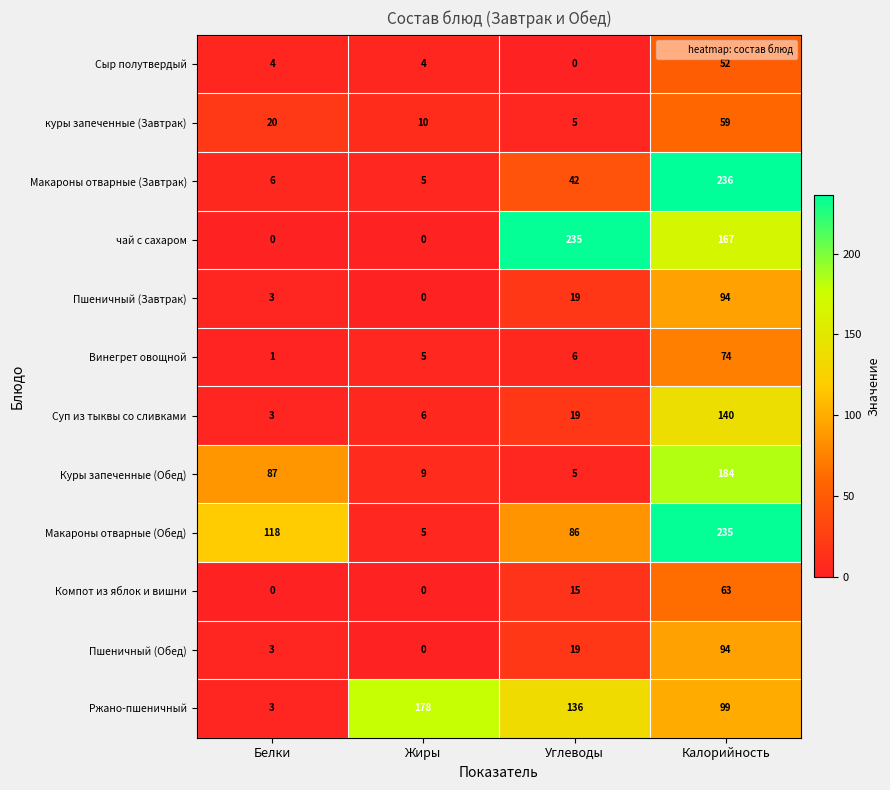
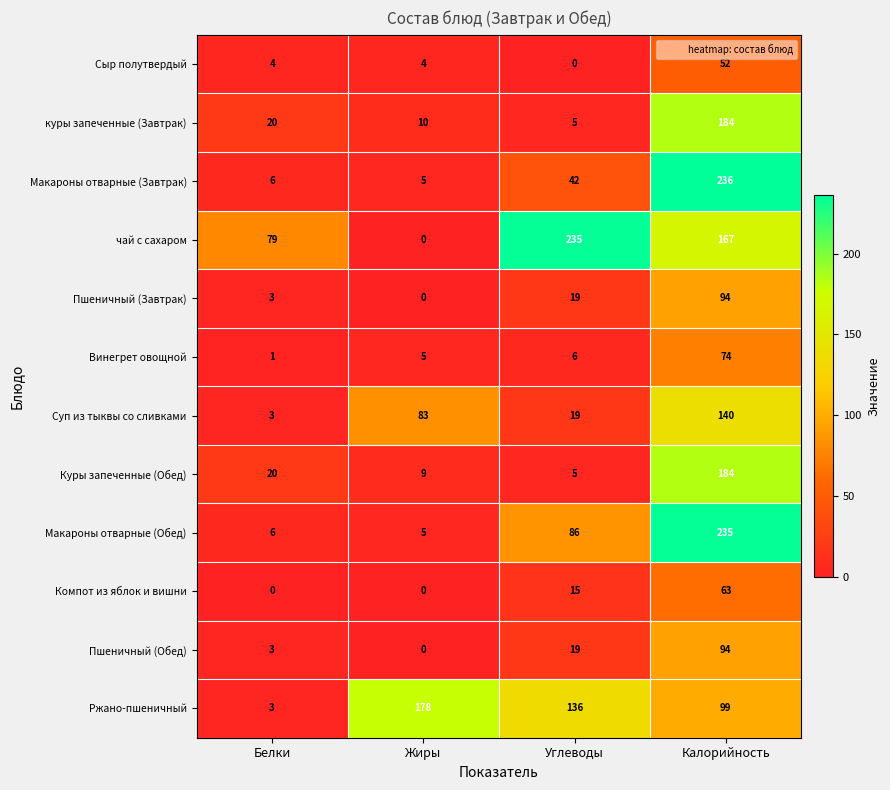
куры запеченные (Завтрак), Калорийность: 59 -> 184
чай с сахаром, Белки: 0 -> 79
Суп из тыквы со сливками, Жиры: 6 -> 83
Куры запеченные (Обед), Белки: 87 -> 20
Макароны отварные (Обед), Белки: 118 -> 6
